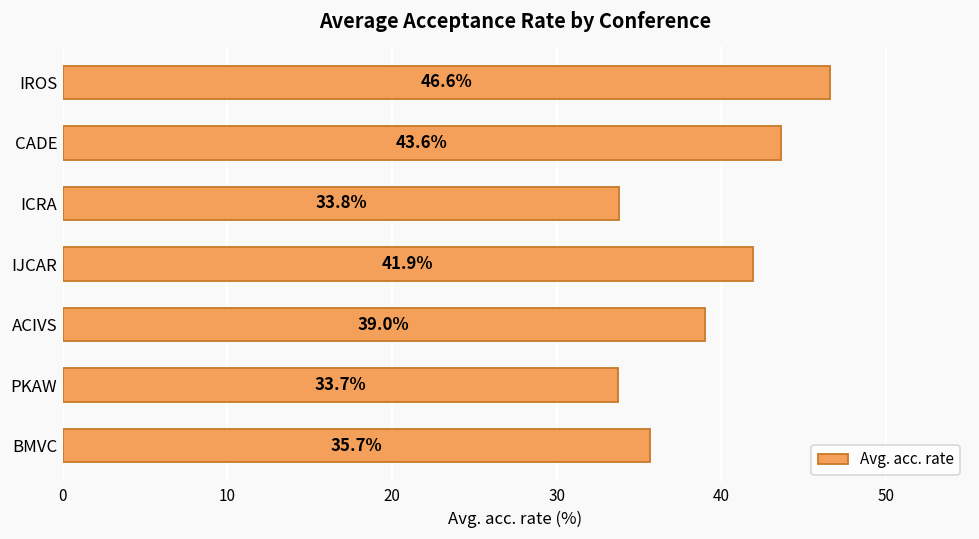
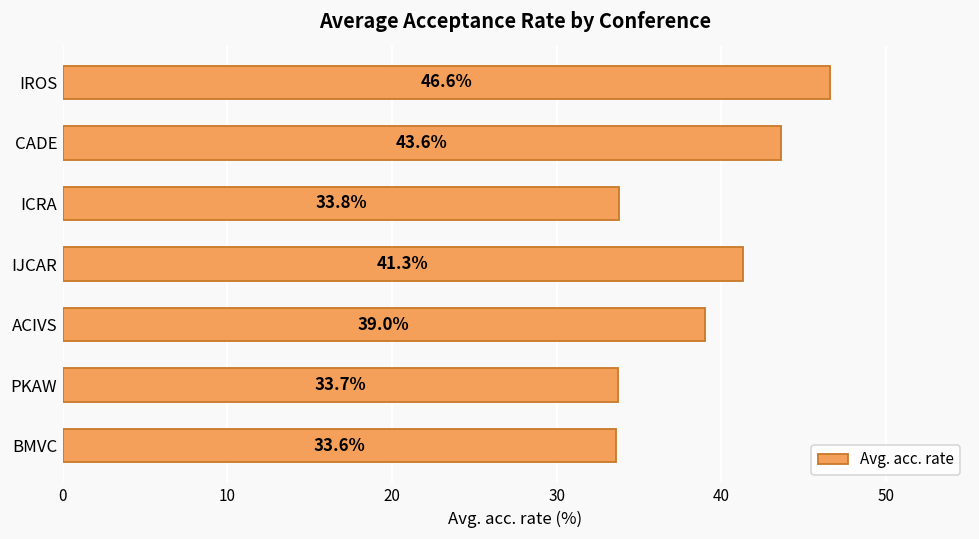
IJCAR: 41.9% -> 41.3%
BMVC: 35.7% -> 33.6%
